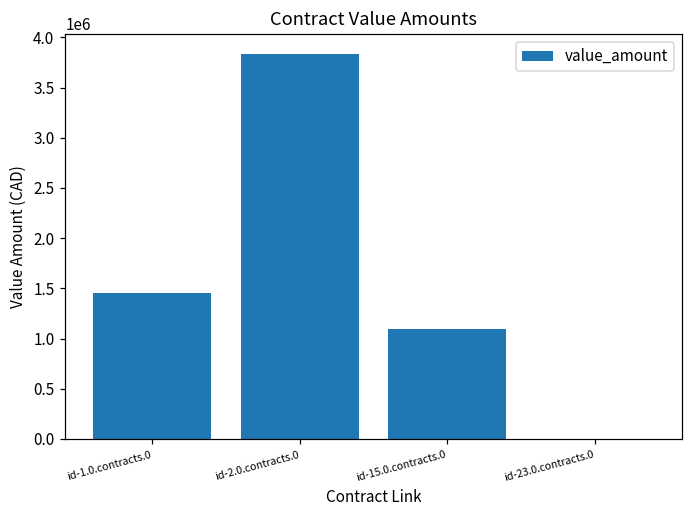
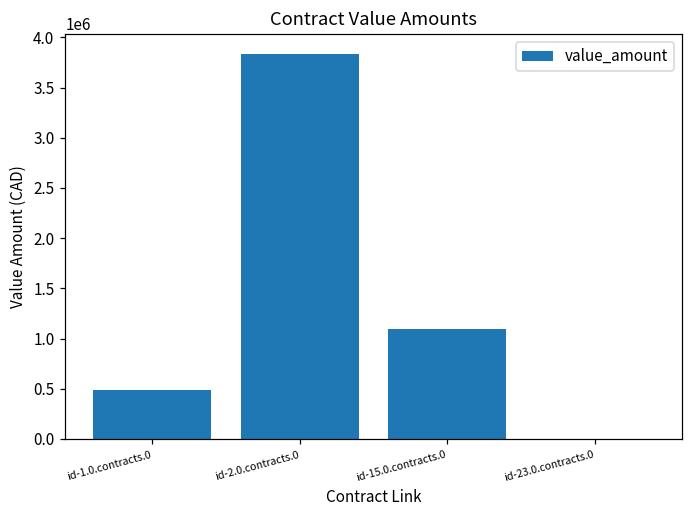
id-1.0.contracts.0: 1500000 -> 500000
